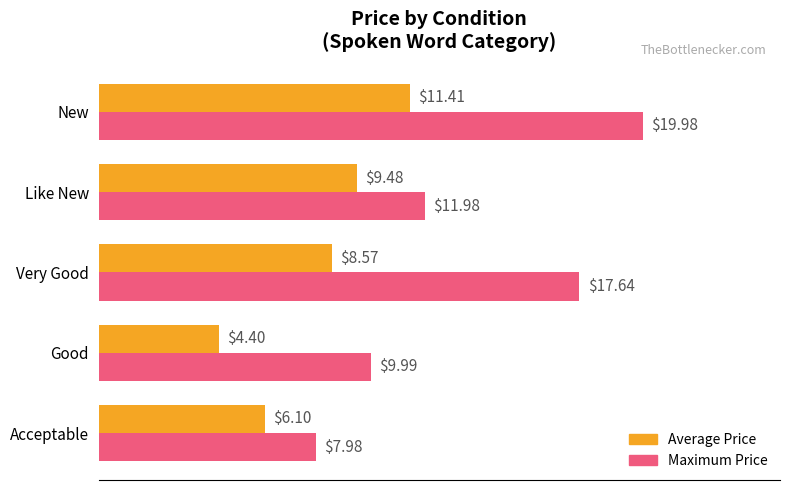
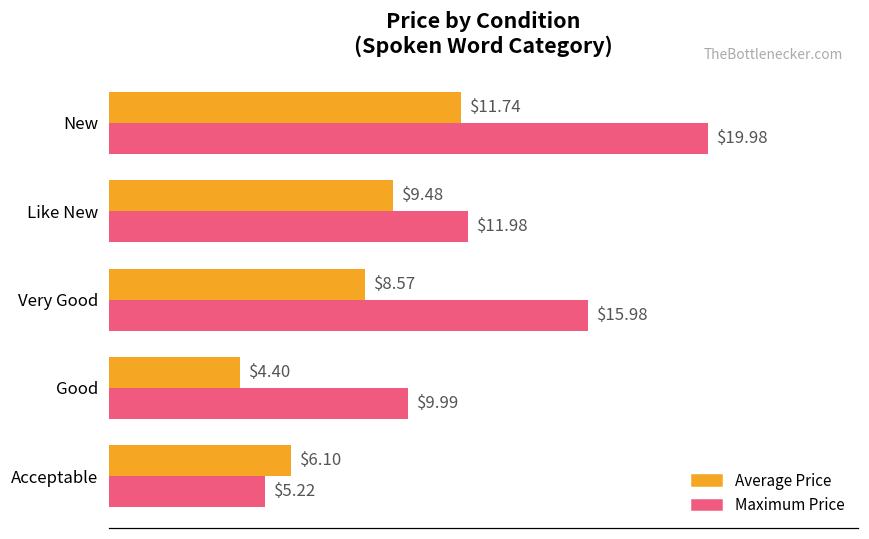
Average Price, New: $11.41 -> $11.74
Maximum Price, Very Good: $17.64 -> $15.98
Maximum Price, Acceptable: $7.98 -> $5.22
